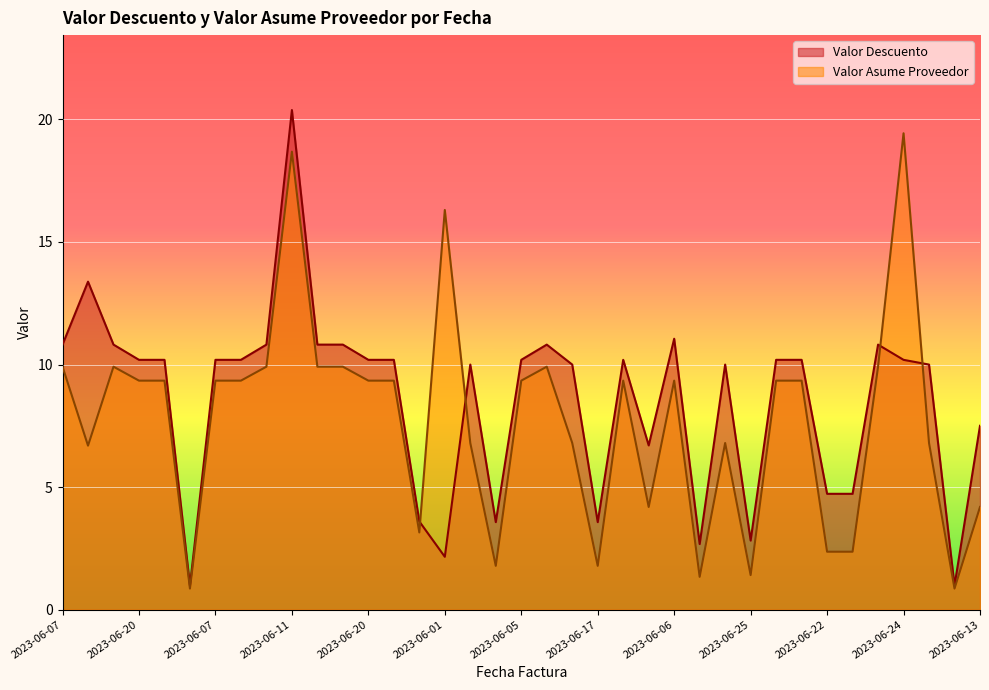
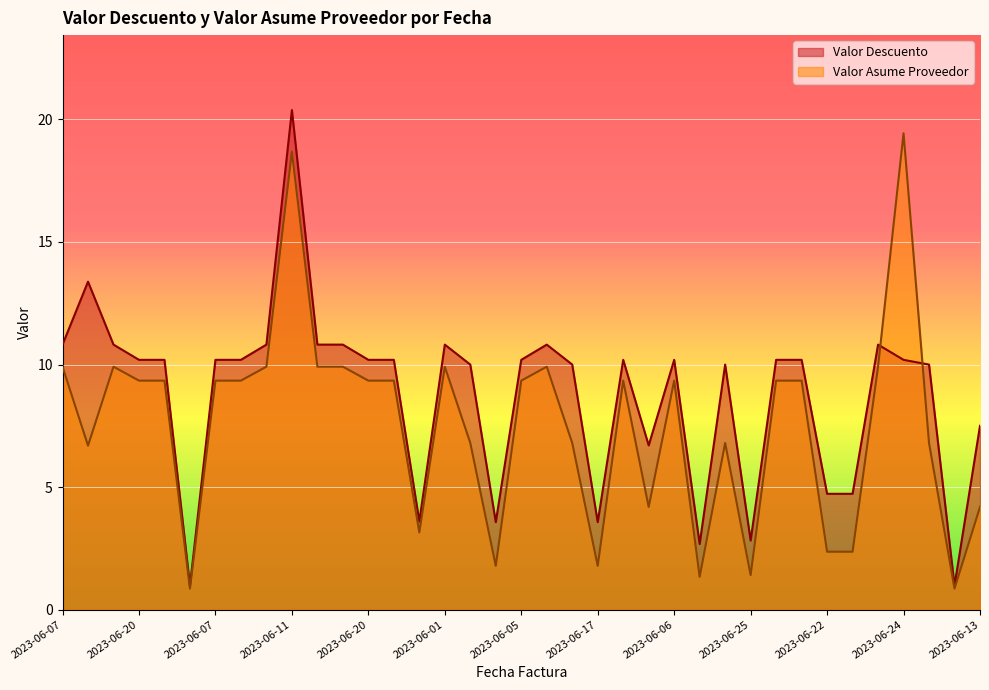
Valor Descuento, 2023-06-01: 2.2 -> 10.8
Valor Asume Proveedor, 2023-06-01: 16.3 -> 9.9
Valor Descuento, 2023-06-06: 11.1 -> 10.2
